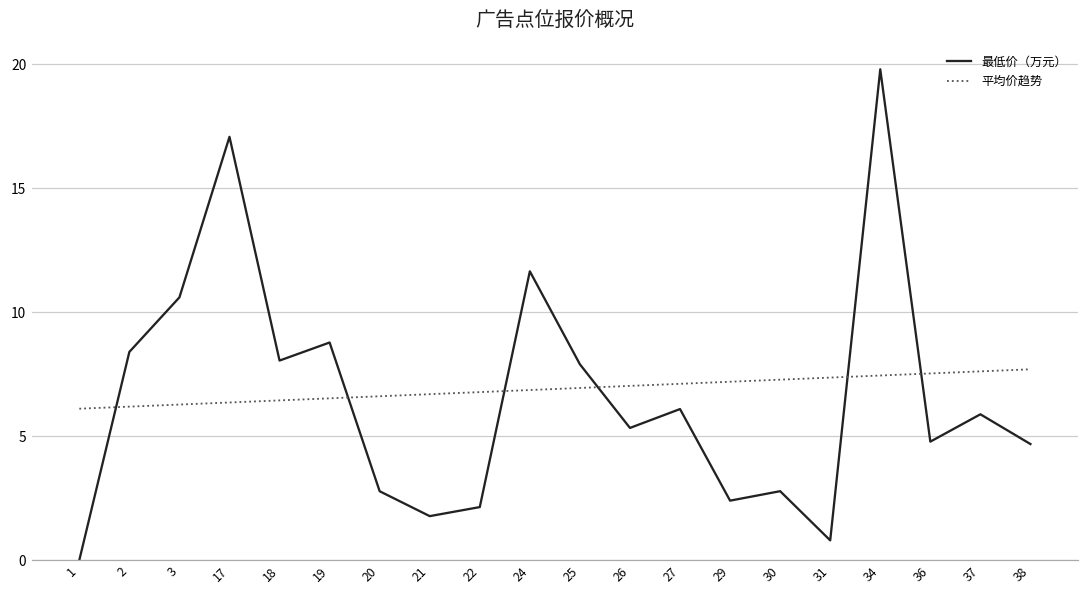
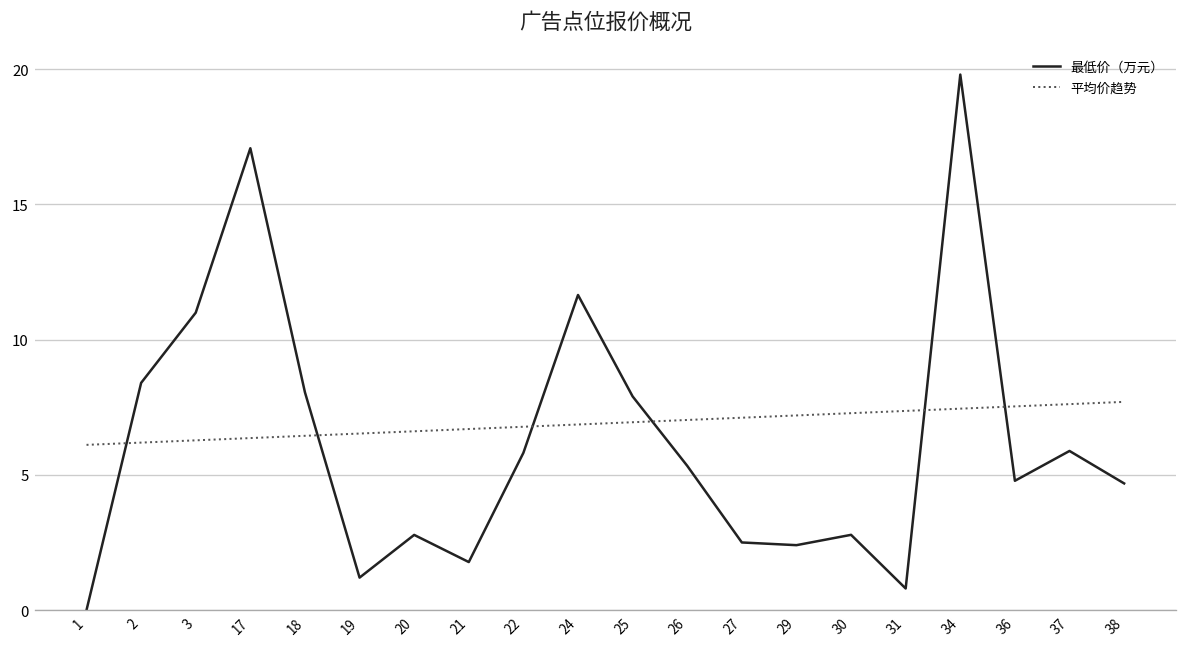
最低价（万元）, 3: 10.6 -> 11.0
最低价（万元）, 19: 8.8 -> 1.2
最低价（万元）, 22: 2.1 -> 5.8
最低价（万元）, 27: 6.1 -> 2.5
